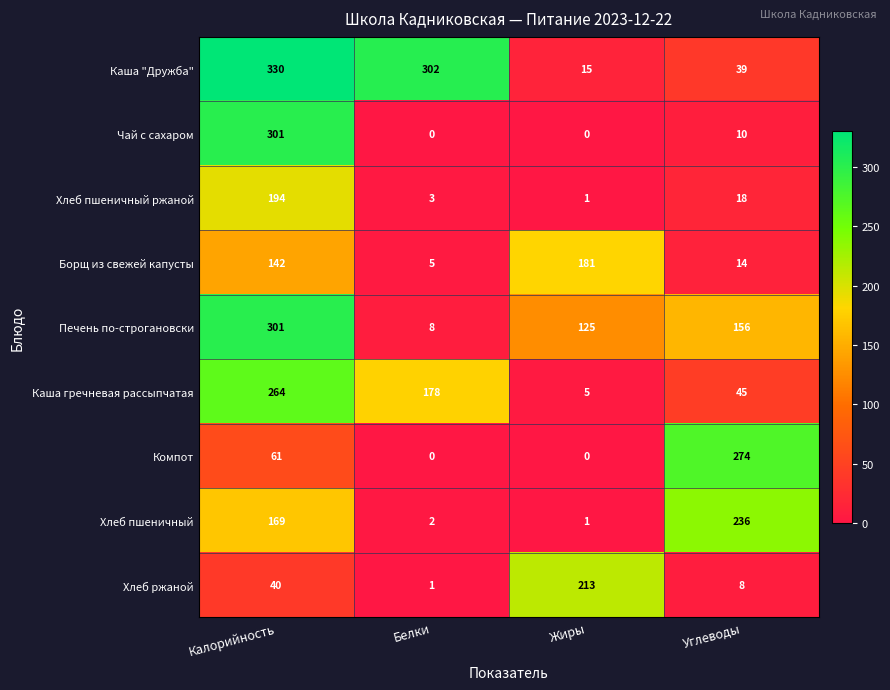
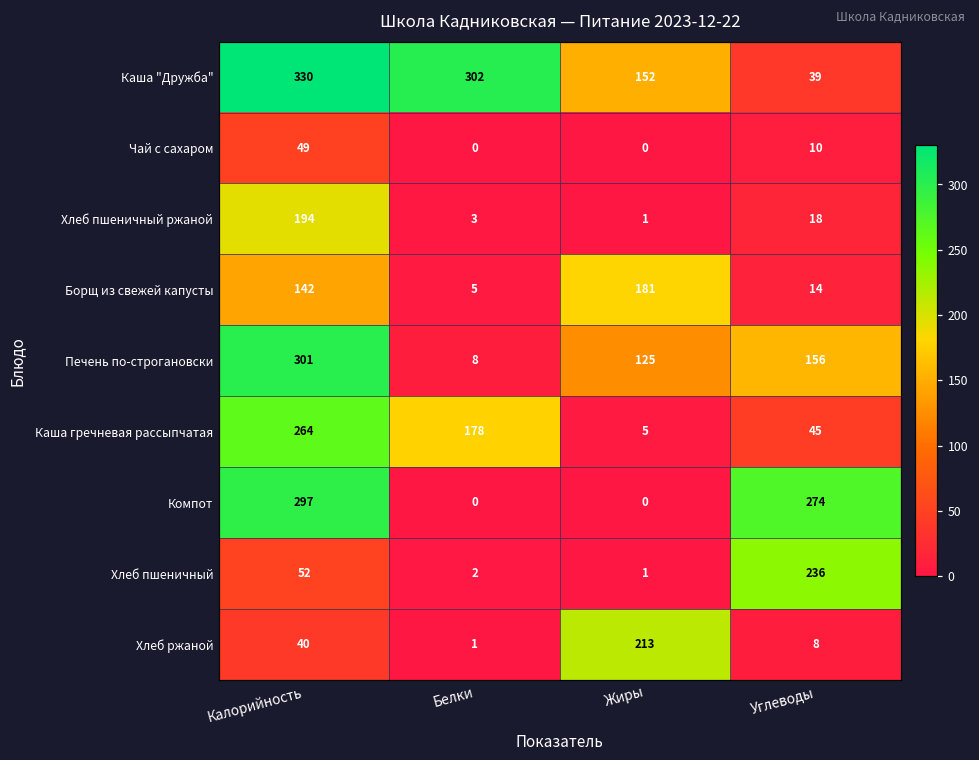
Каша "Дружба", Жиры: 15 -> 152
Чай с сахаром, Калорийность: 301 -> 49
Компот, Калорийность: 61 -> 297
Хлеб пшеничный, Калорийность: 169 -> 52
